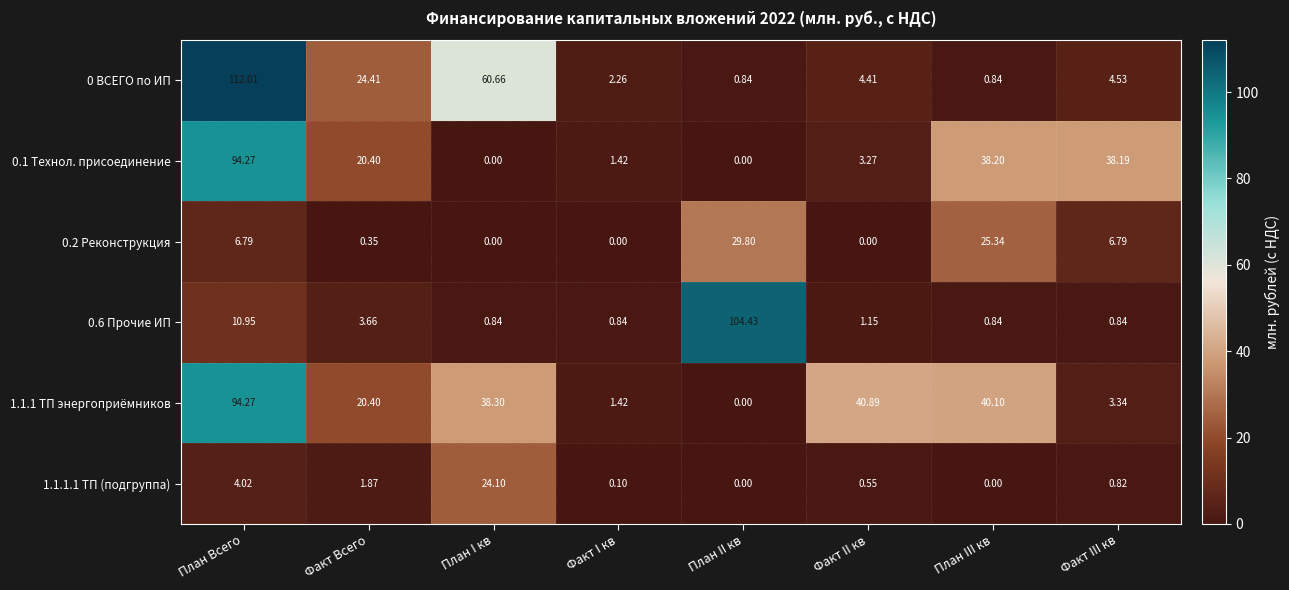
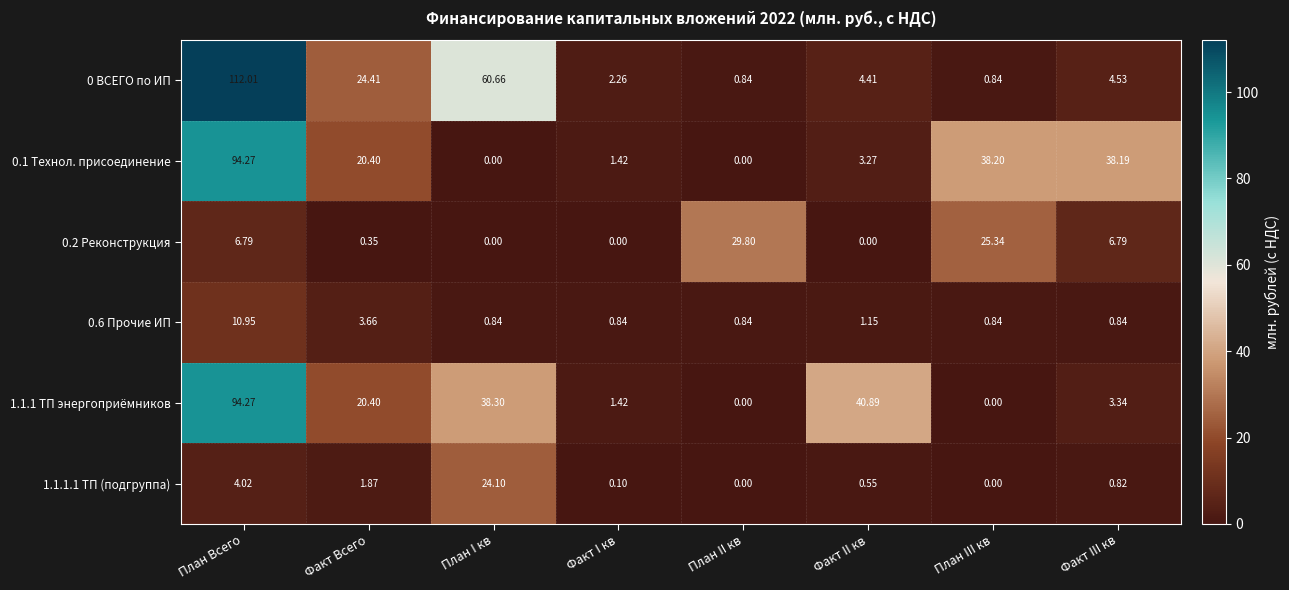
0.6 Прочие ИП, План II кв: 104.43 -> 0.84
1.1.1 ТП энергоприёмников, План III кв: 40.10 -> 0.00
